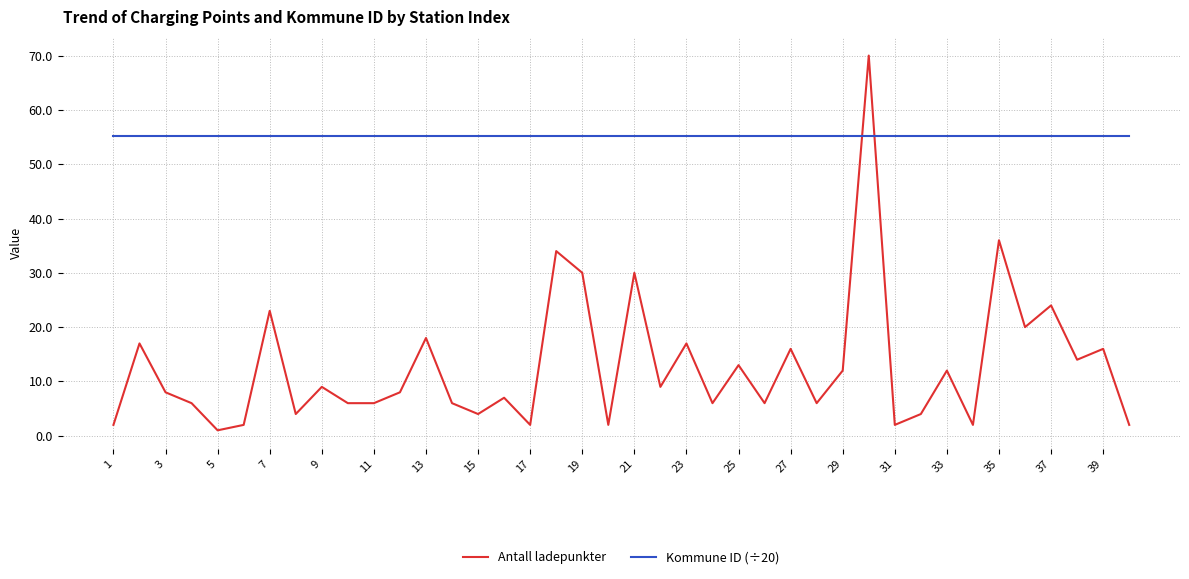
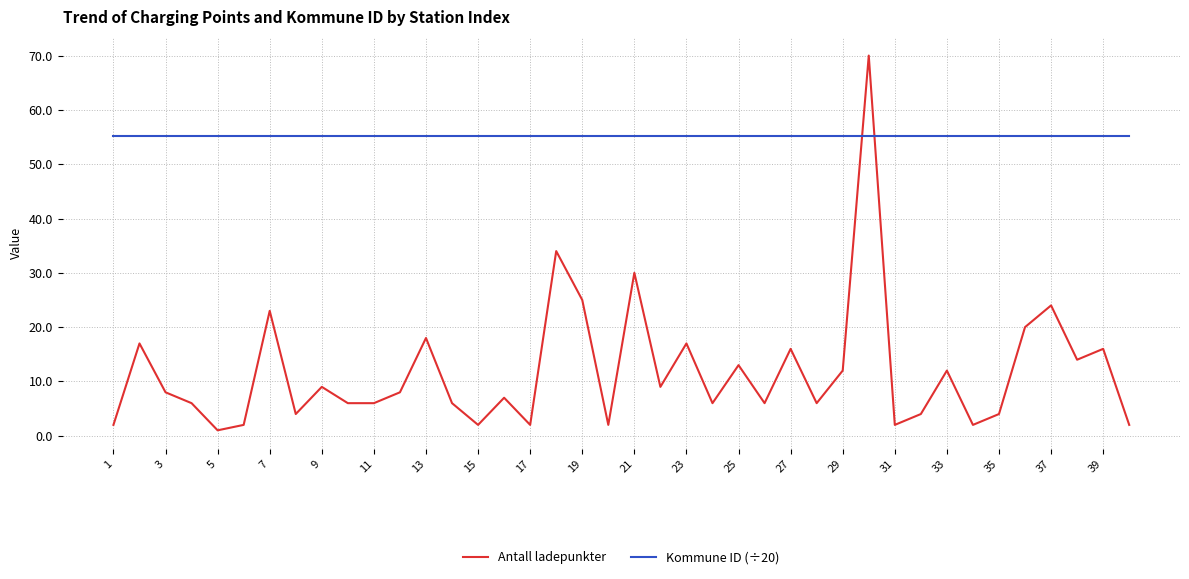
Antall ladepunkter, 15: 4 -> 2
Antall ladepunkter, 19: 30 -> 25
Antall ladepunkter, 35: 36 -> 4
